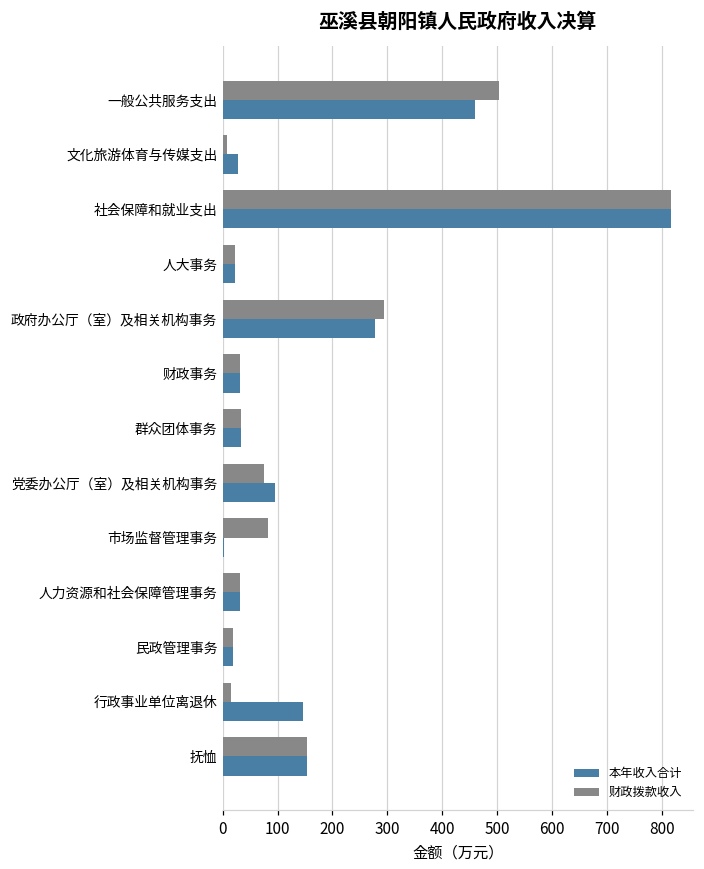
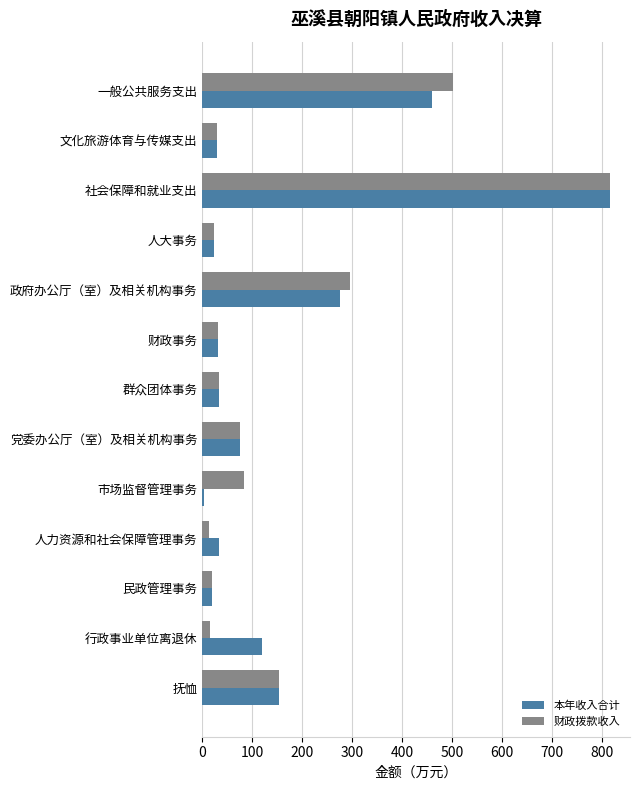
财政拨款收入, 文化旅游体育与传媒支出: 10 -> 30
本年收入合计, 党委办公厅（室）及相关机构事务: 100 -> 80
财政拨款收入, 人力资源和社会保障管理事务: 30 -> 10
本年收入合计, 行政事业单位离退休: 150 -> 120
